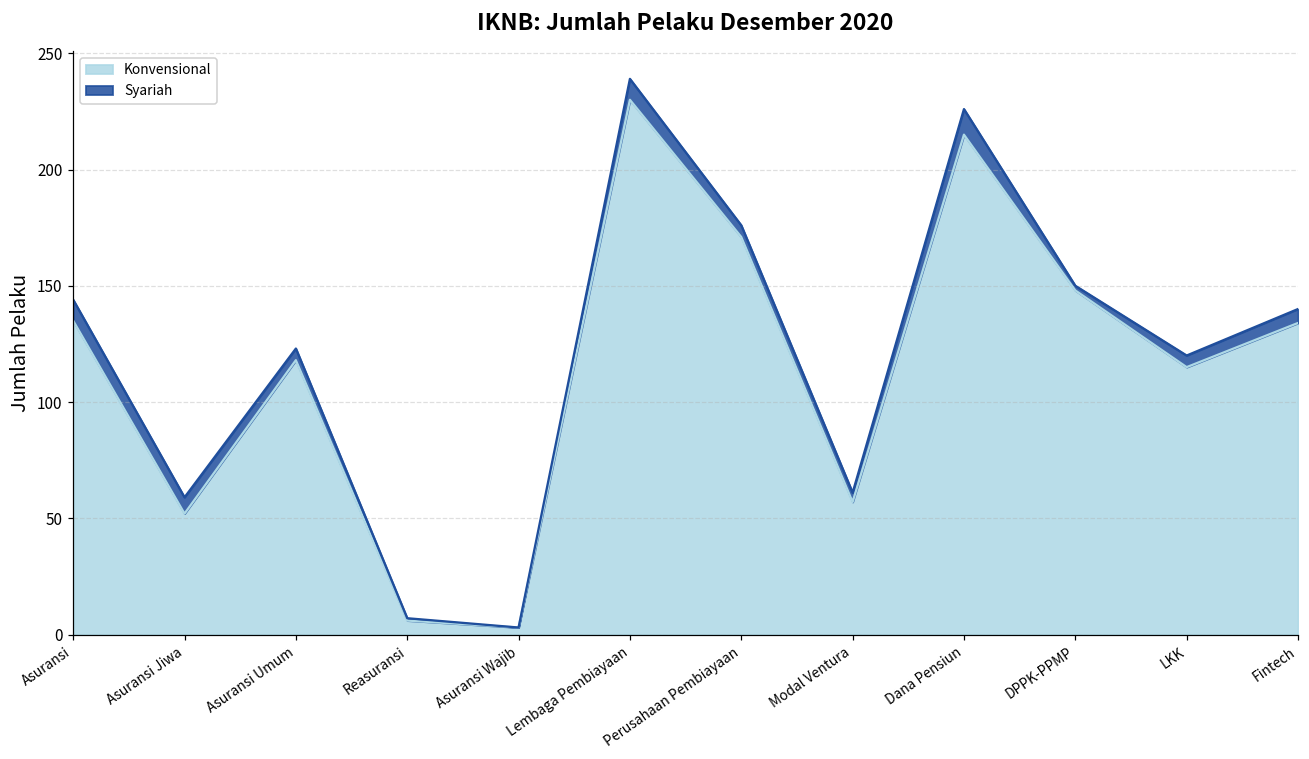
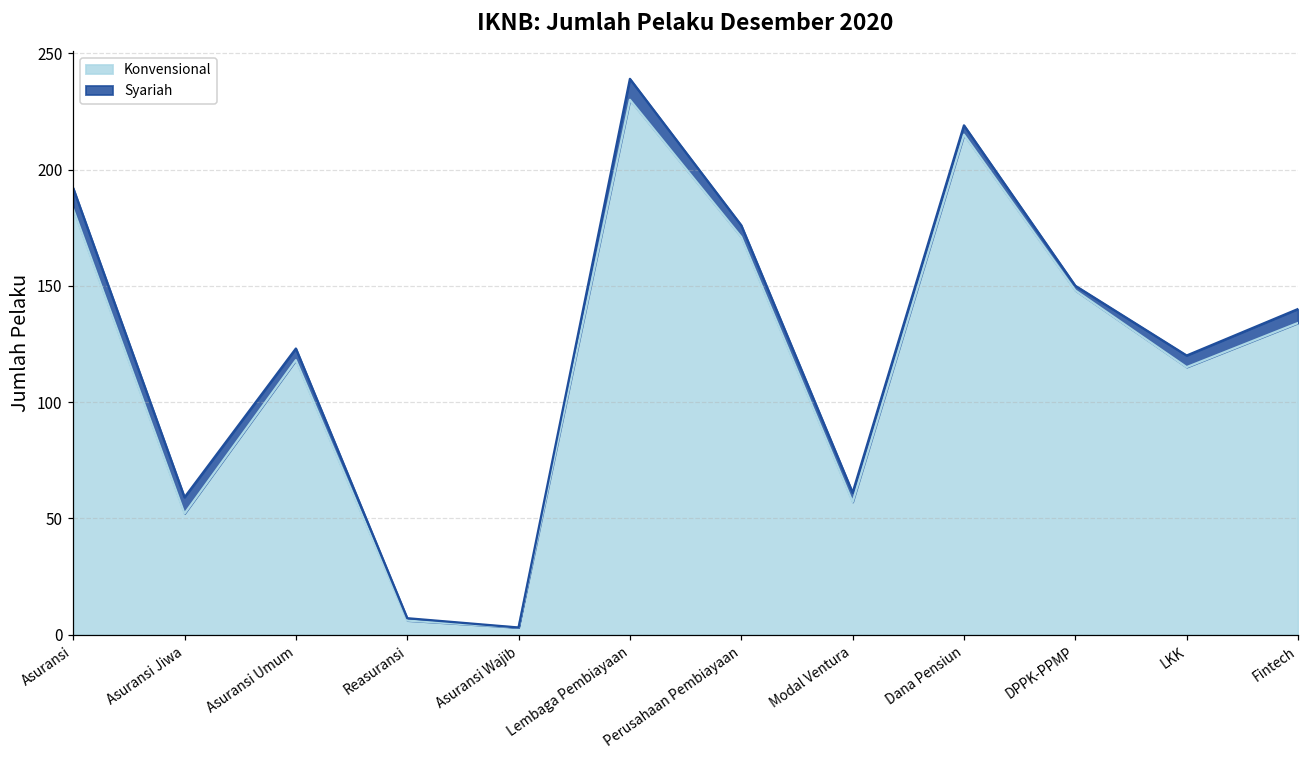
Konvensional, Asuransi: 135 -> 183
Syariah, Dana Pensiun: 11 -> 4
